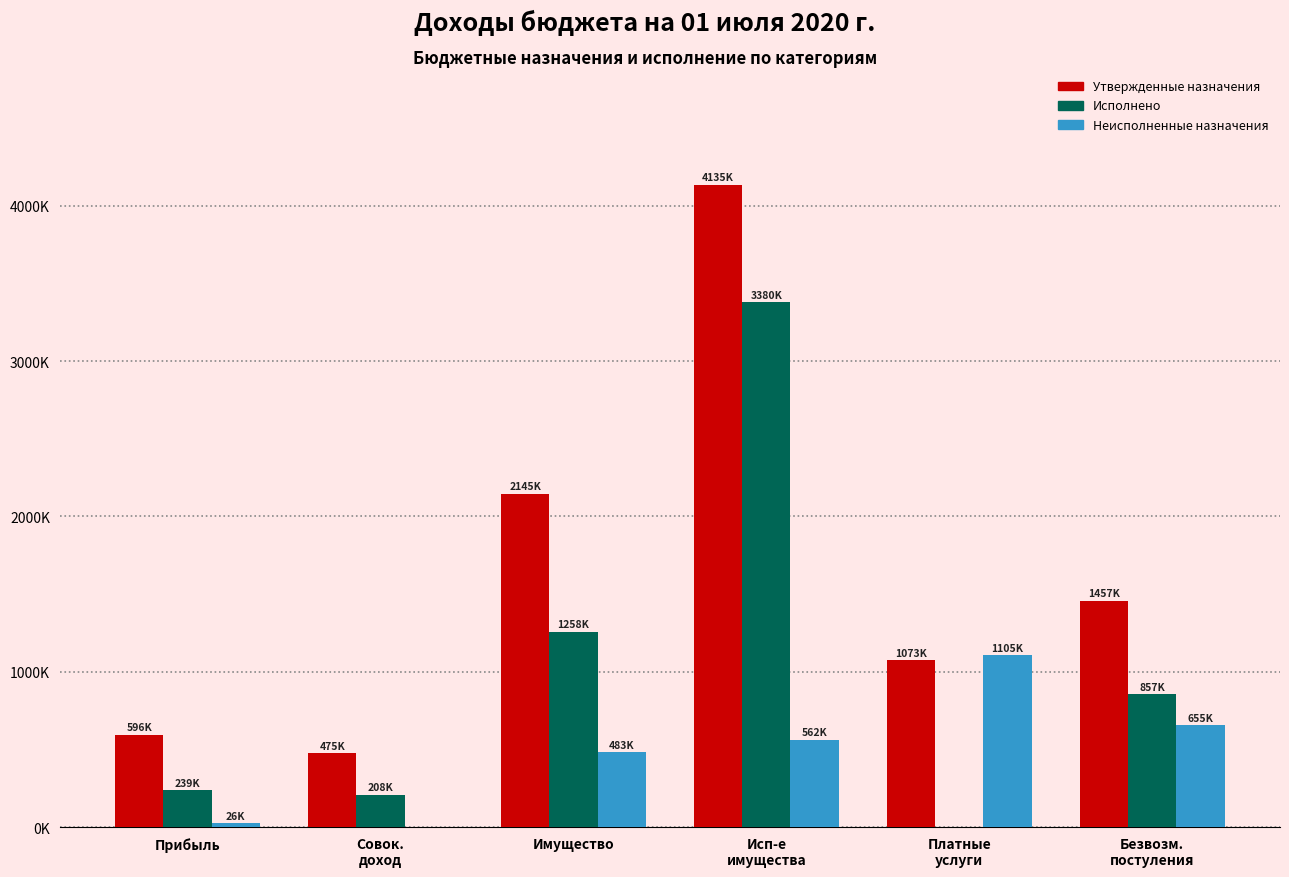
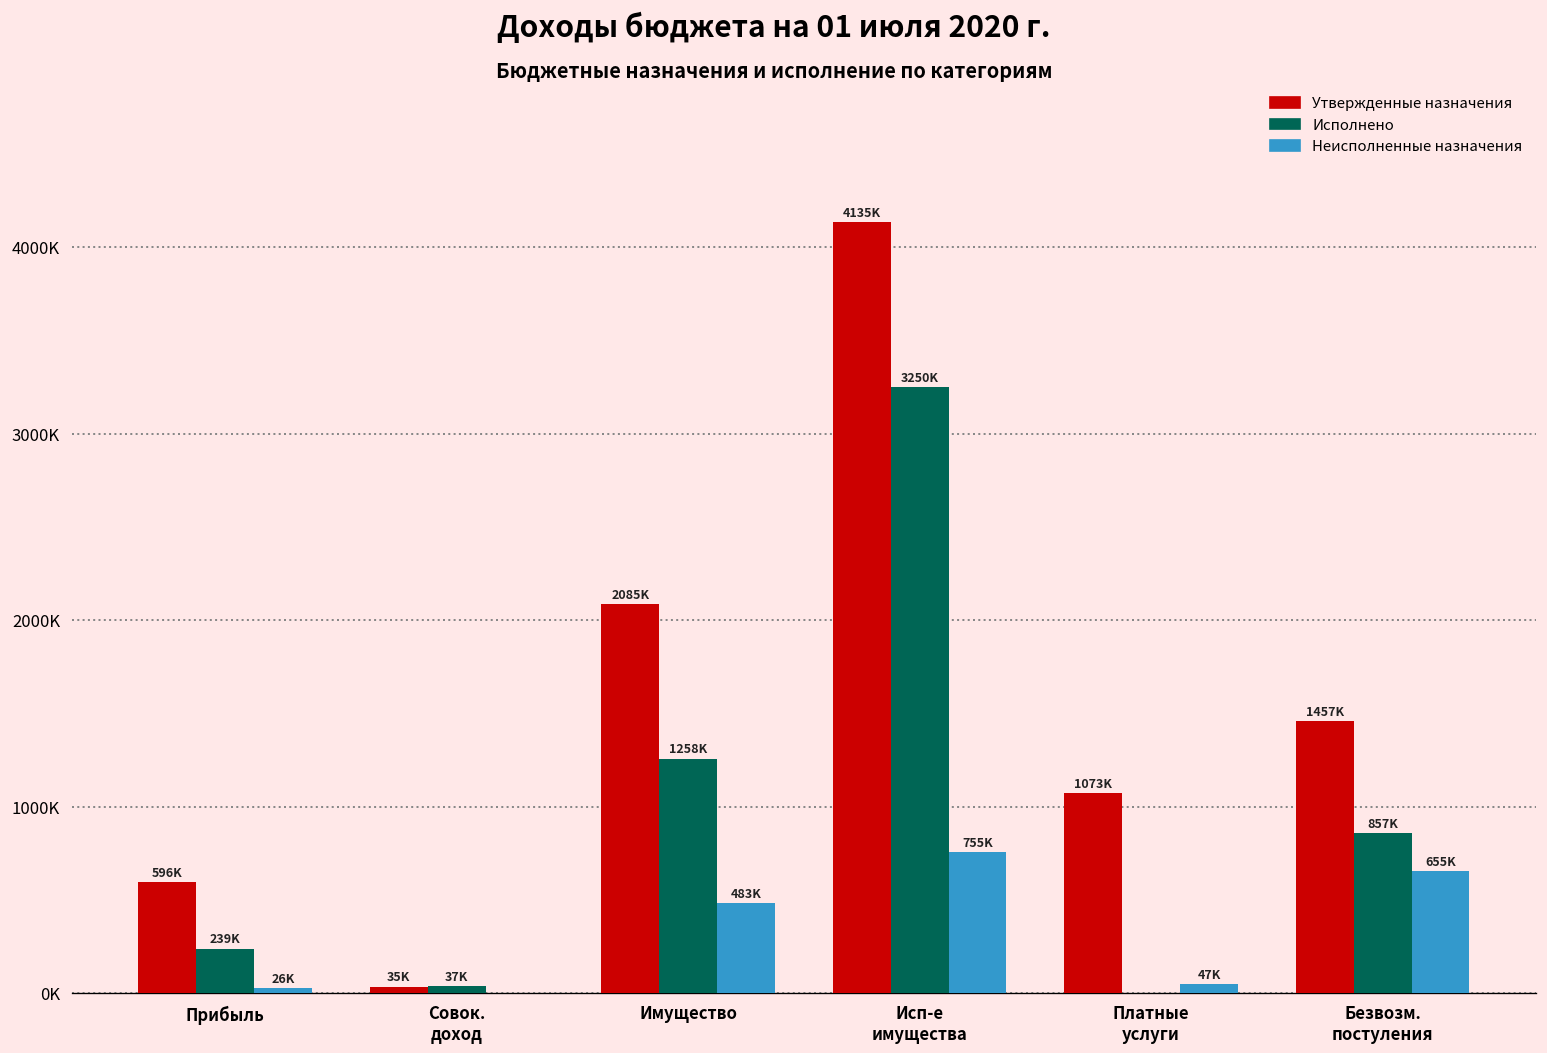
Утвержденные назначения, Совок. доход: 475K -> 35K
Исполнено, Совок. доход: 208K -> 37K
Утвержденные назначения, Имущество: 2145K -> 2085K
Исполнено, Исп-е имущества: 3380K -> 3250K
Неисполненные назначения, Исп-е имущества: 562K -> 755K
Неисполненные назначения, Платные услуги: 1105K -> 47K
